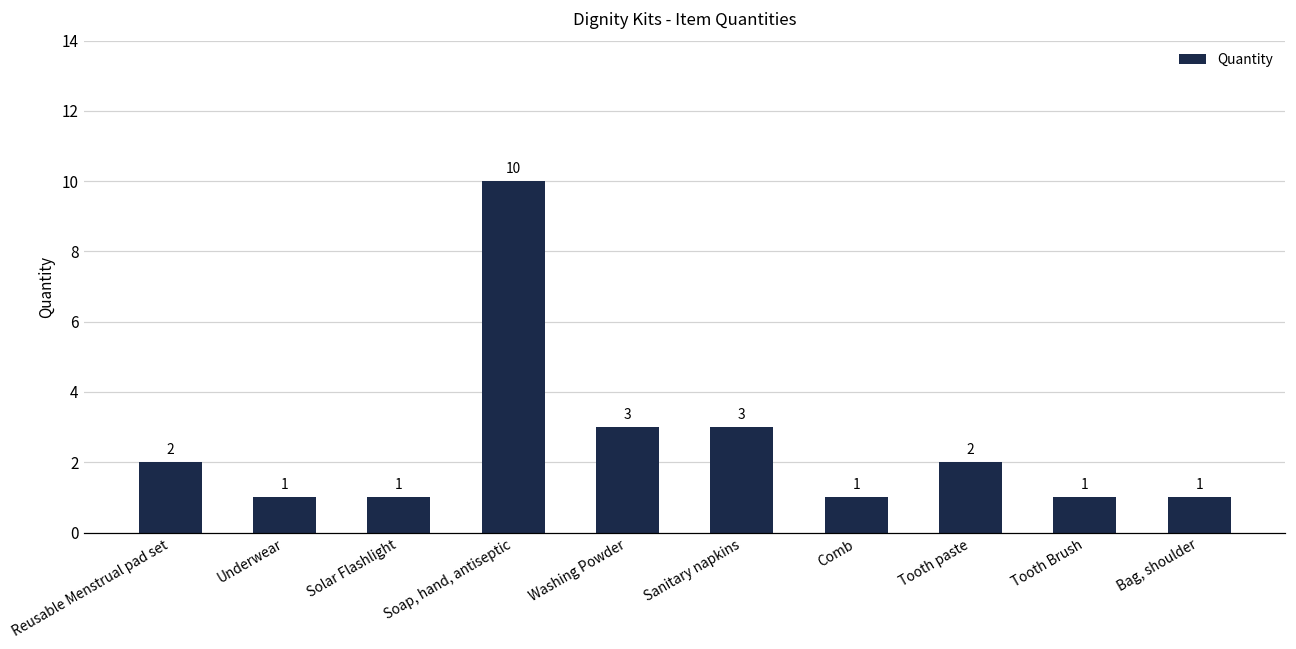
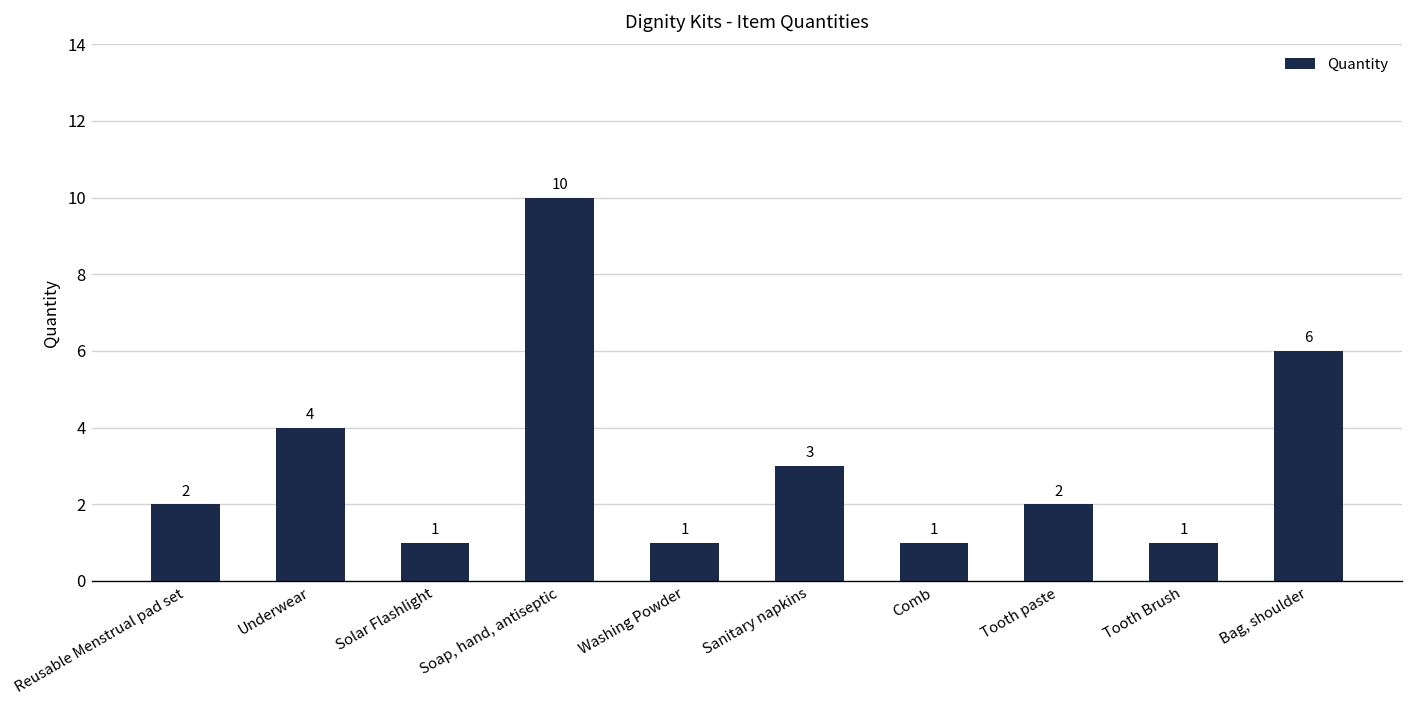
Underwear: 1 -> 4
Washing Powder: 3 -> 1
Bag, shoulder: 1 -> 6
